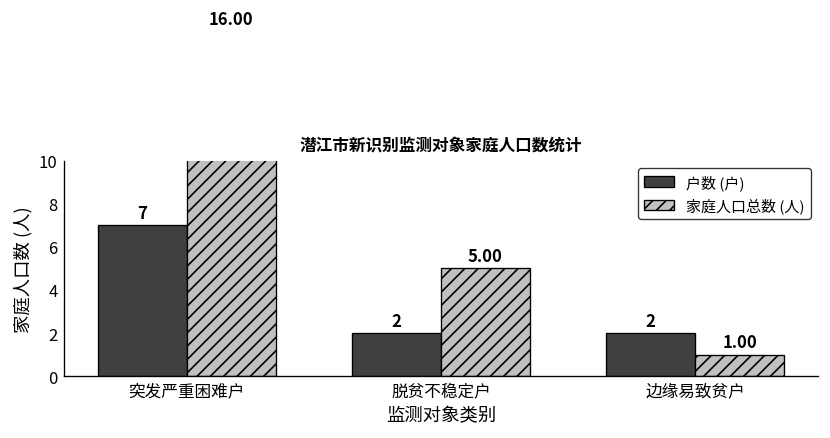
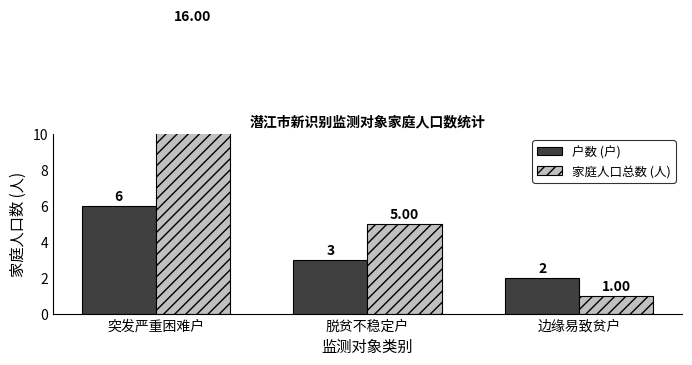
户数 (户), 突发严重困难户: 7 -> 6
户数 (户), 脱贫不稳定户: 2 -> 3
